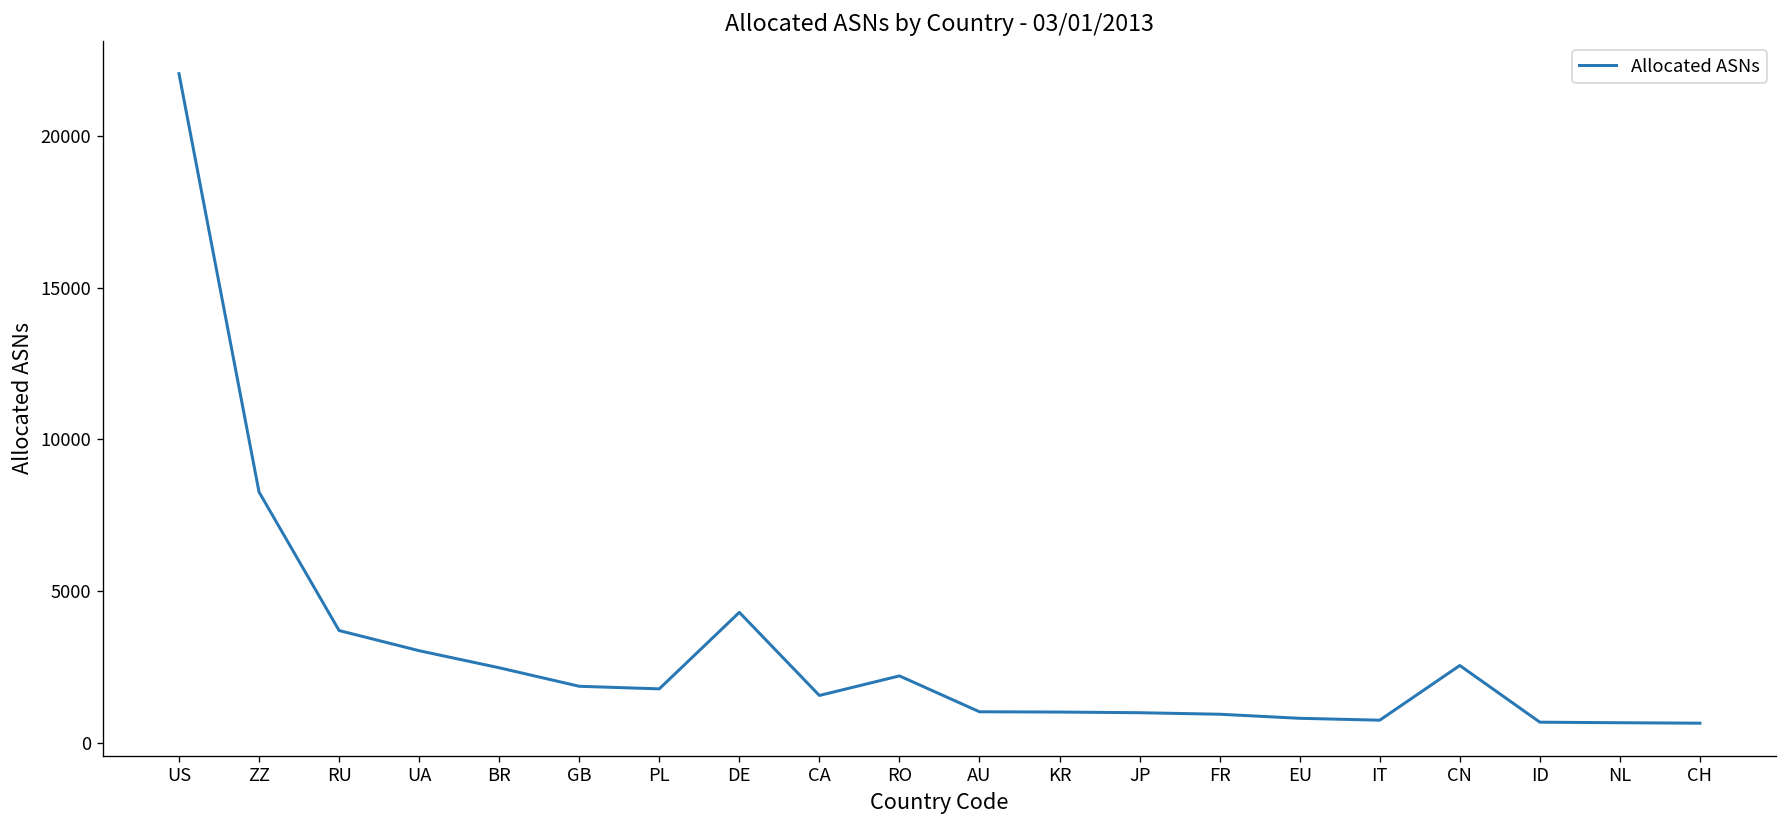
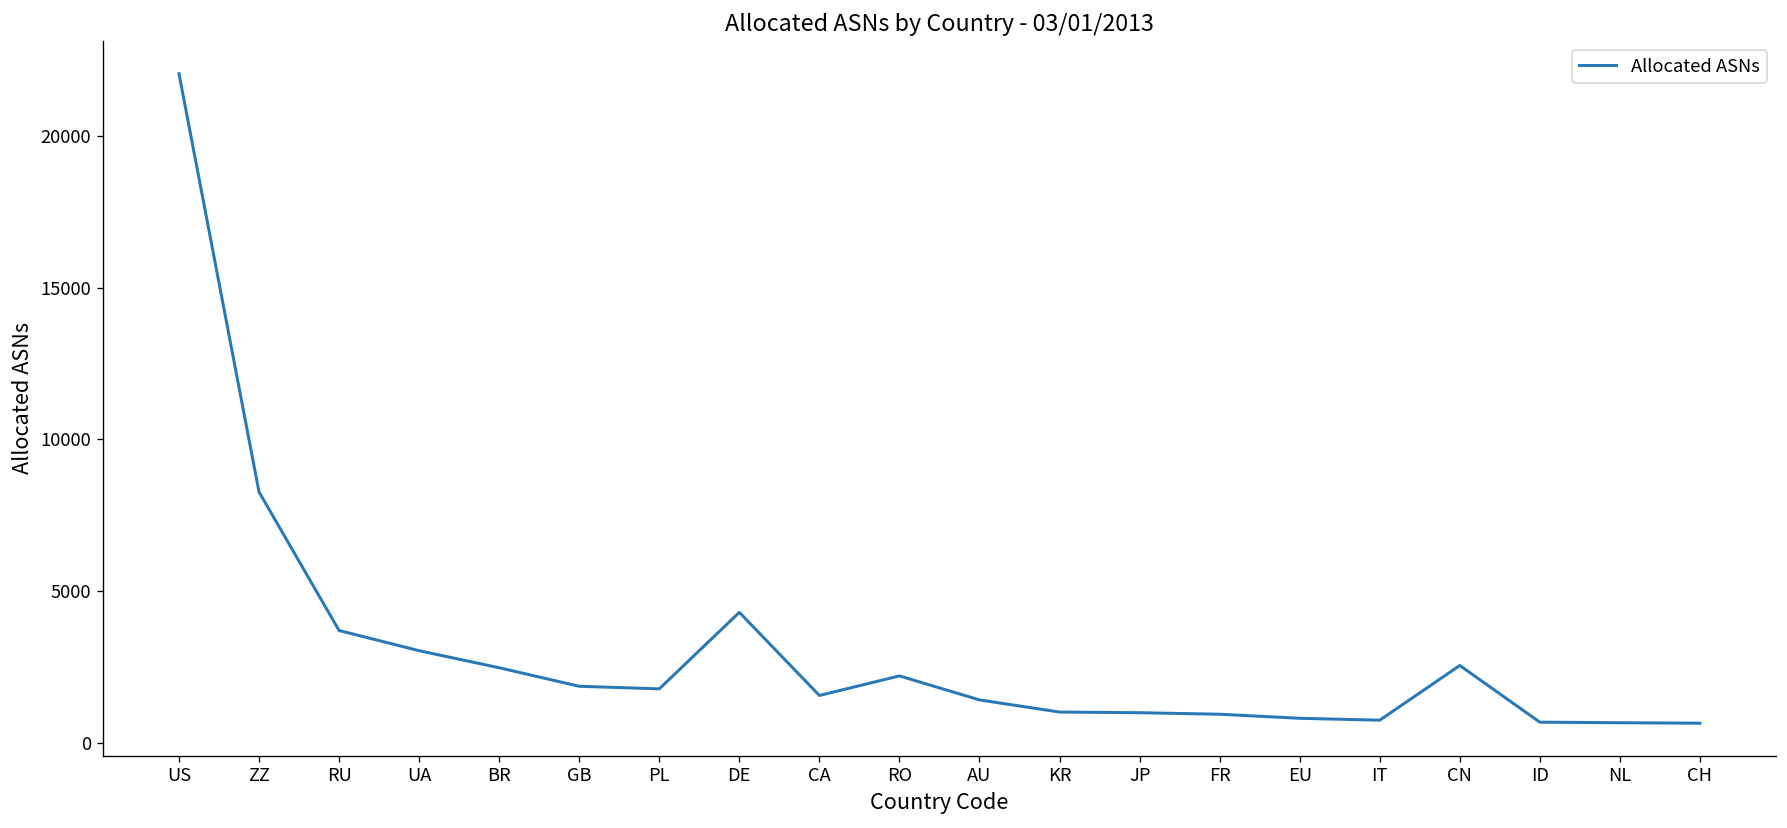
AU: 1000 -> 1400
